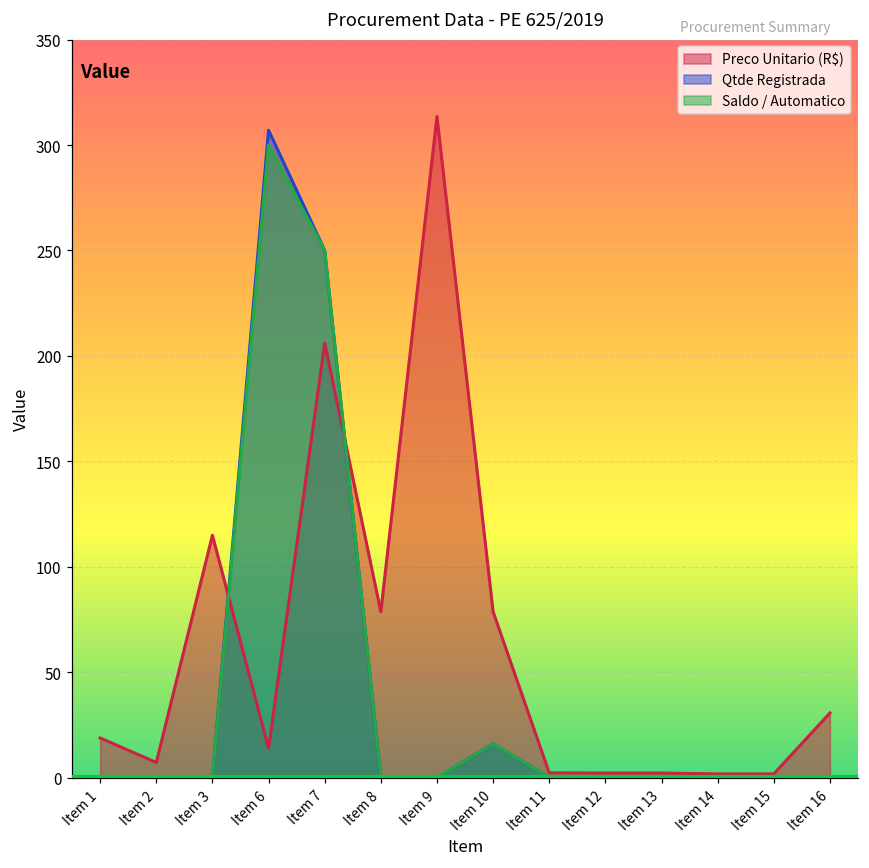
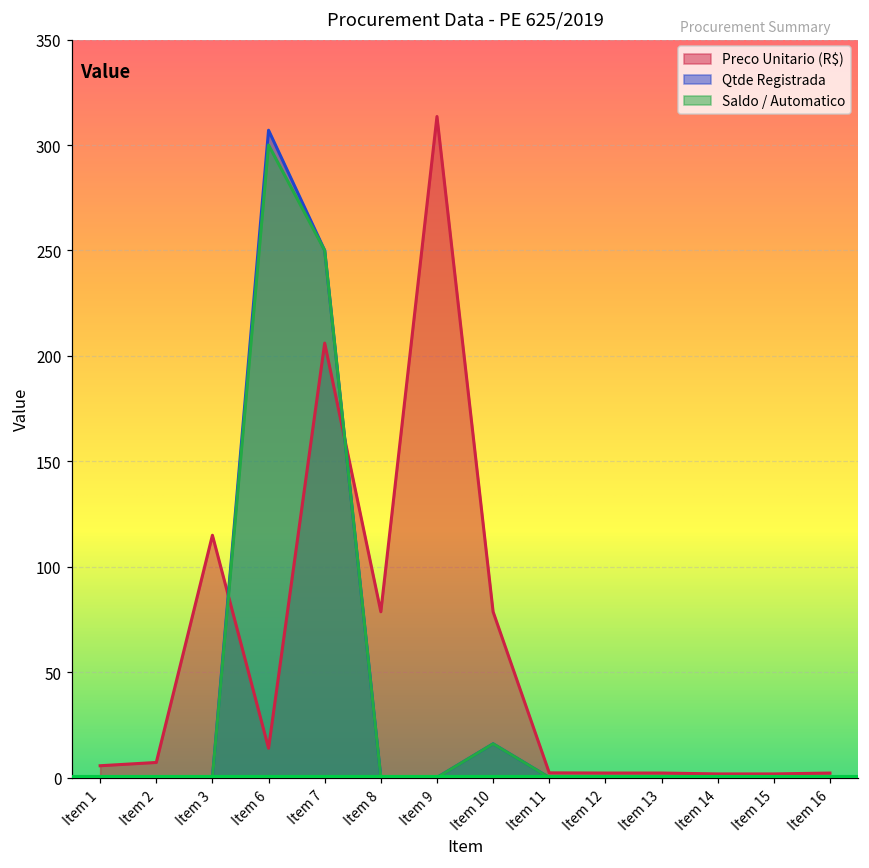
Preco Unitario (R$), Item 1: 19 -> 6
Preco Unitario (R$), Item 16: 31 -> 2
